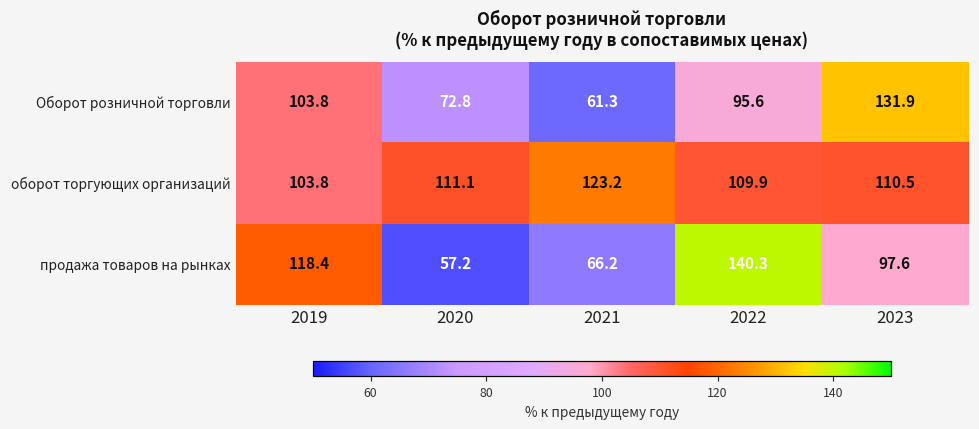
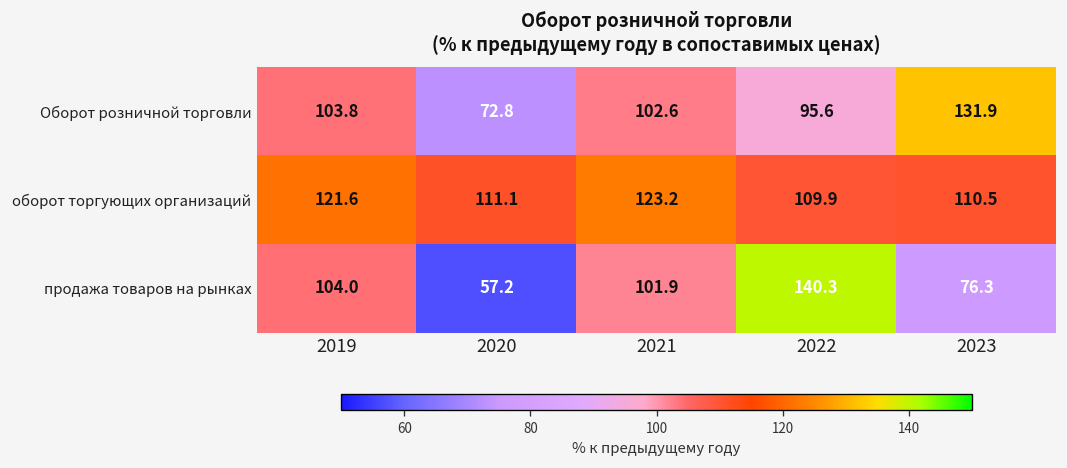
Оборот розничной торговли, 2021: 61.3 -> 102.6
оборот торгующих организаций, 2019: 103.8 -> 121.6
продажа товаров на рынках, 2019: 118.4 -> 104.0
продажа товаров на рынках, 2021: 66.2 -> 101.9
продажа товаров на рынках, 2023: 97.6 -> 76.3
